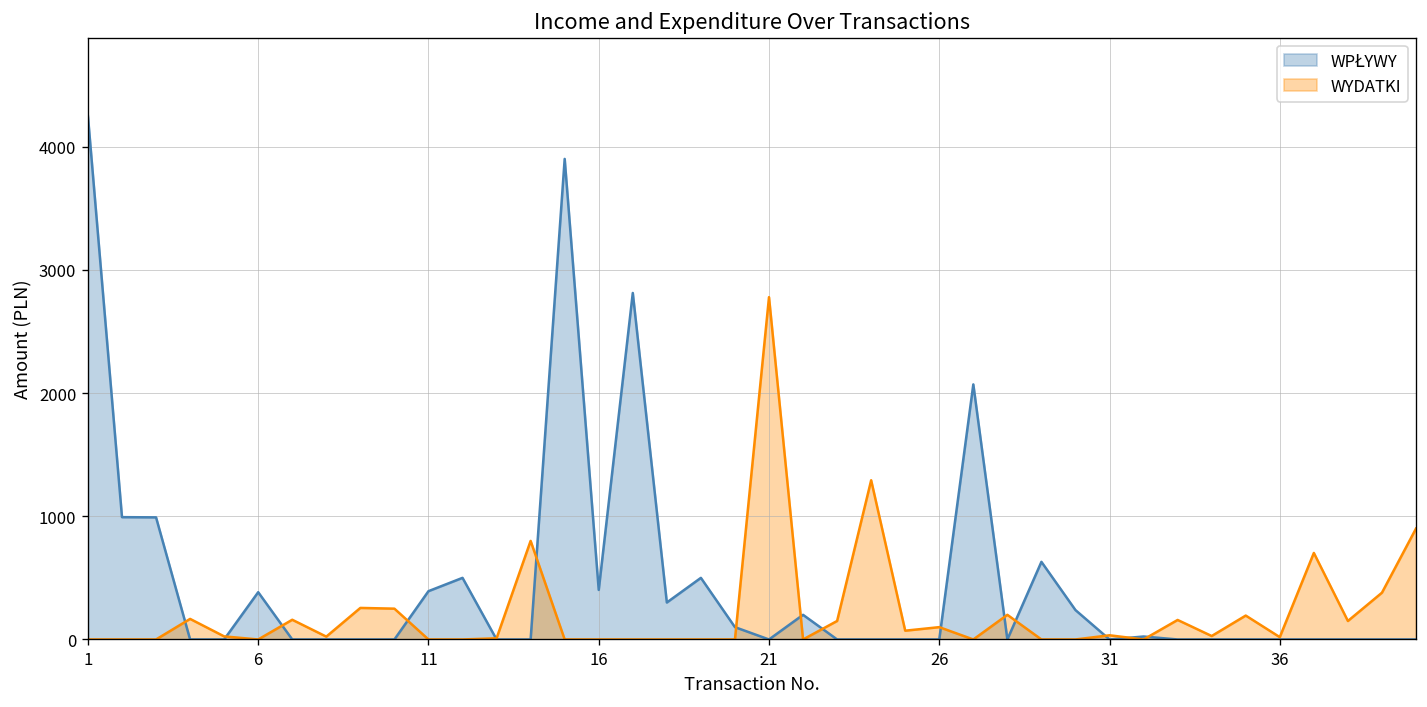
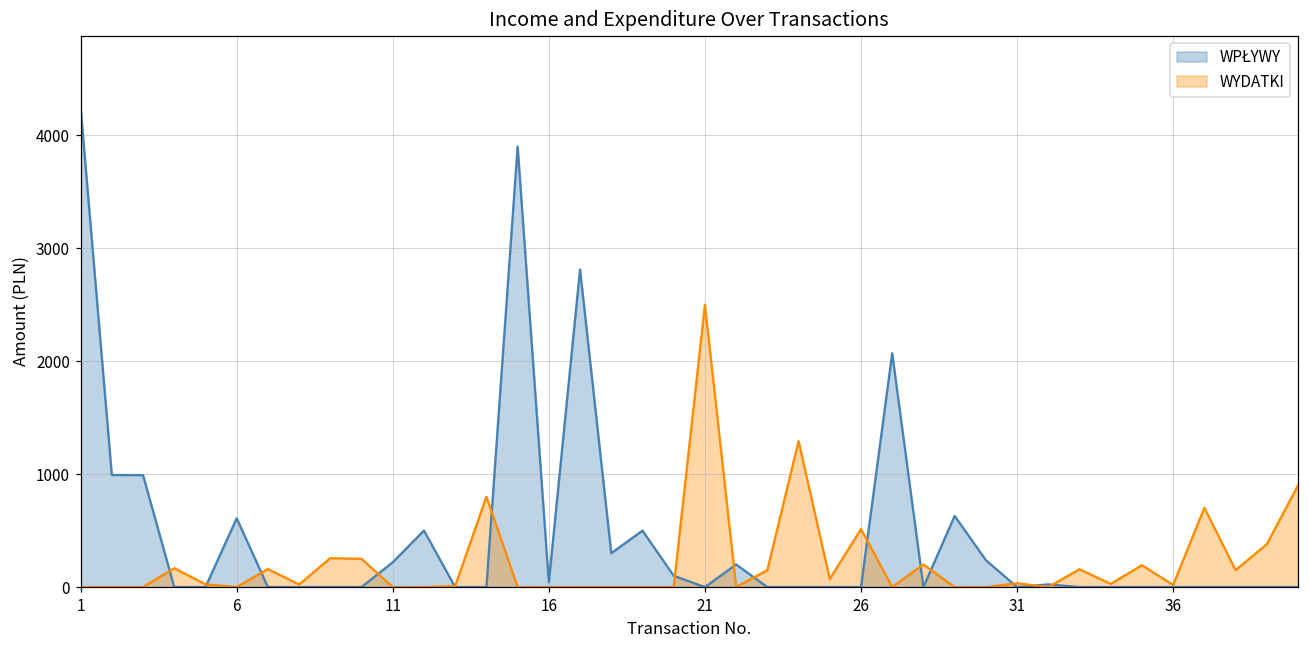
WPŁYWY, 6: 380 -> 610
WPŁYWY, 11: 390 -> 220
WPŁYWY, 16: 400 -> 40
WYDATKI, 21: 2780 -> 2500
WYDATKI, 26: 100 -> 510
